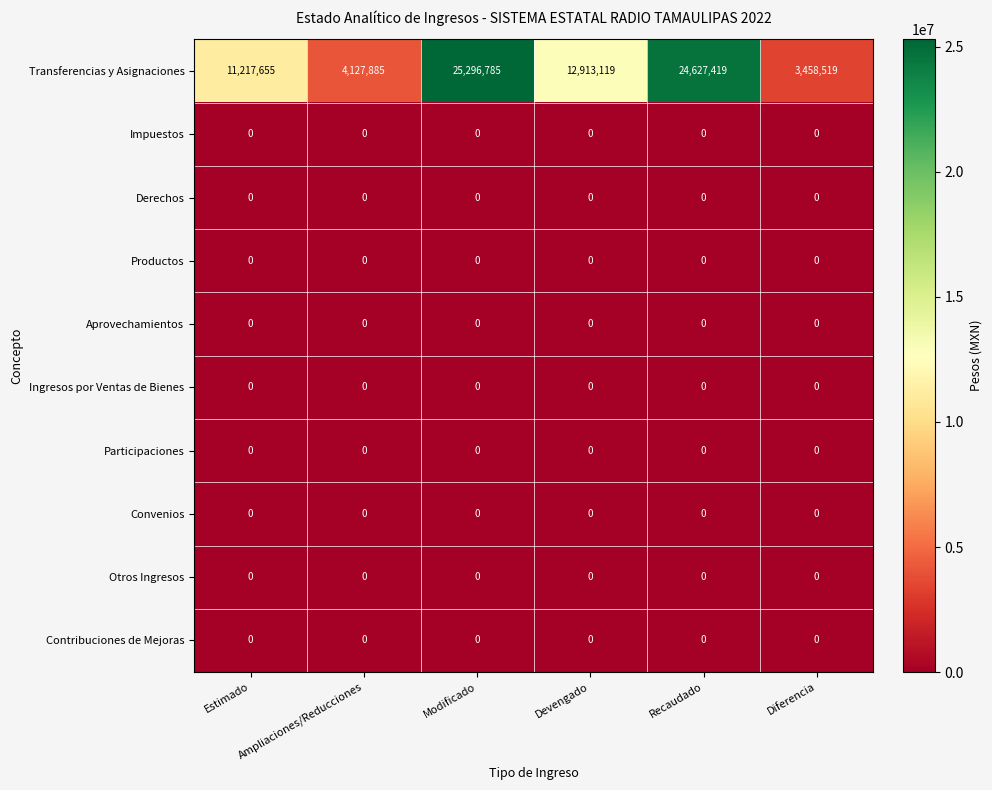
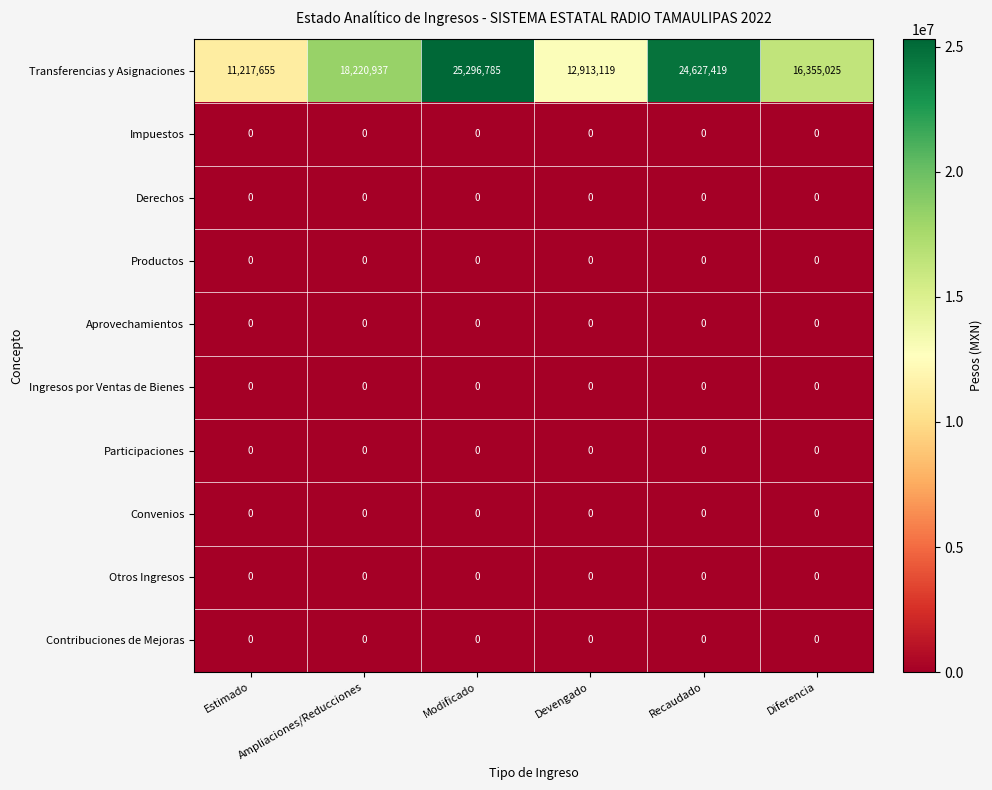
Transferencias y Asignaciones, Ampliaciones/Reducciones: 4,127,885 -> 18,220,937
Transferencias y Asignaciones, Diferencia: 3,458,519 -> 16,355,025
